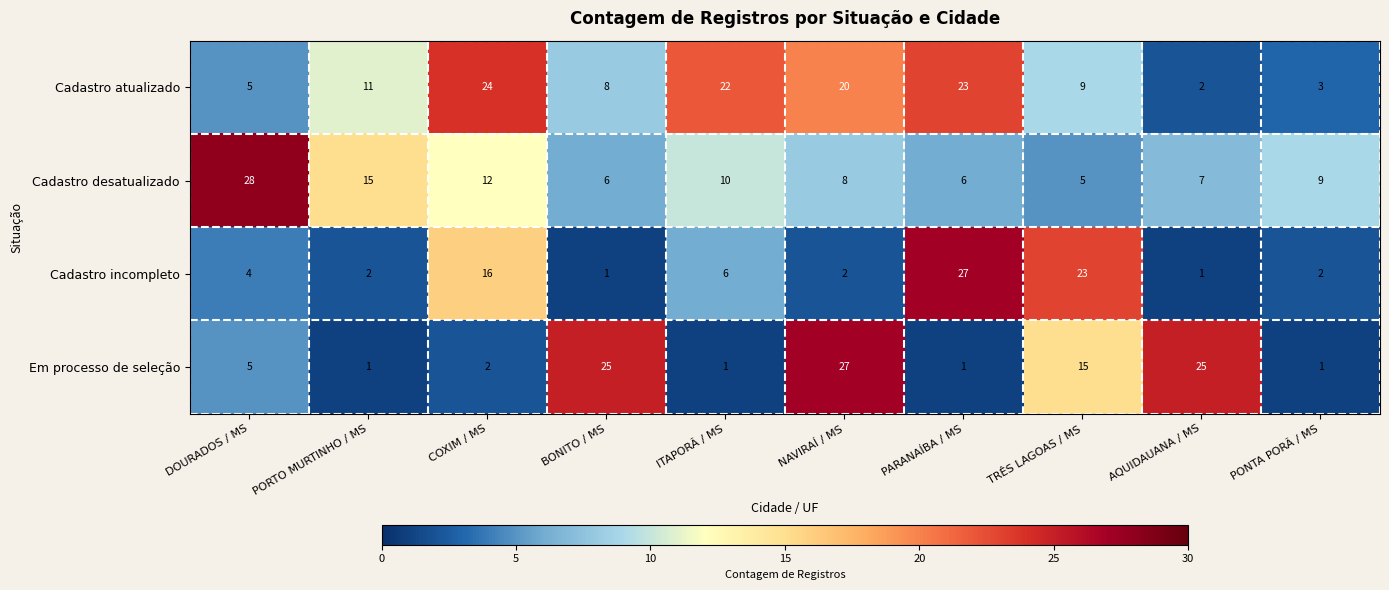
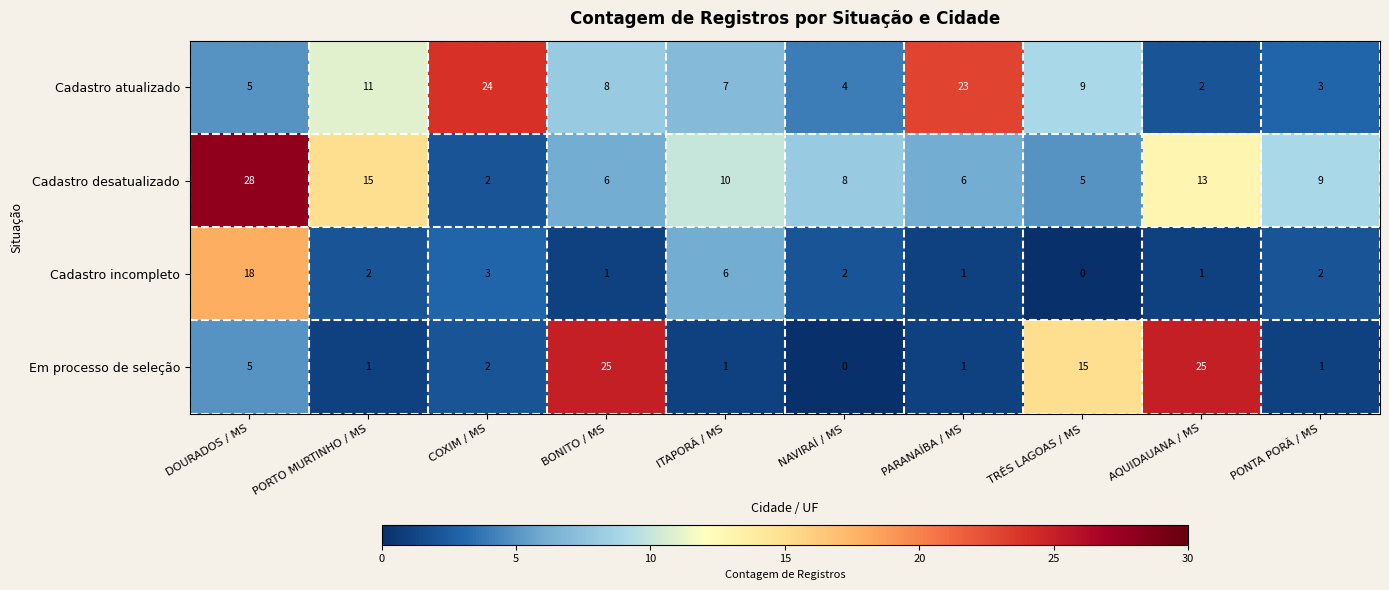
Cadastro atualizado, ITAPORÃ / MS: 22 -> 7
Cadastro atualizado, NAVIRAÍ / MS: 20 -> 4
Cadastro desatualizado, COXIM / MS: 12 -> 2
Cadastro desatualizado, AQUIDAUANA / MS: 7 -> 13
Cadastro incompleto, DOURADOS / MS: 4 -> 18
Cadastro incompleto, COXIM / MS: 16 -> 3
Cadastro incompleto, PARANAÍBA / MS: 27 -> 1
Cadastro incompleto, TRÊS LAGOAS / MS: 23 -> 0
Em processo de seleção, NAVIRAÍ / MS: 27 -> 0
